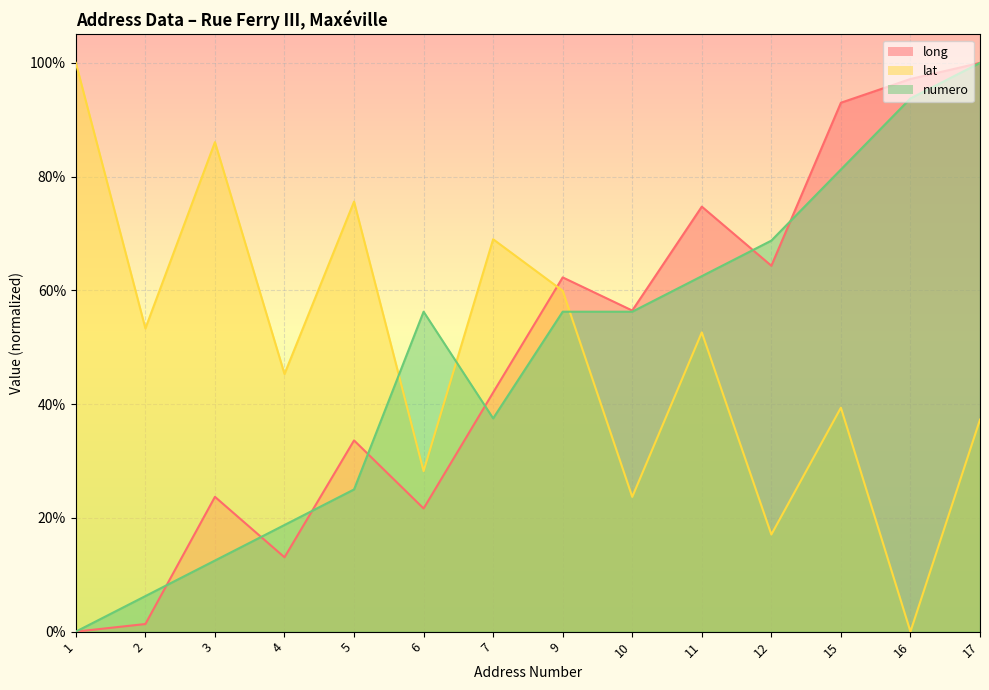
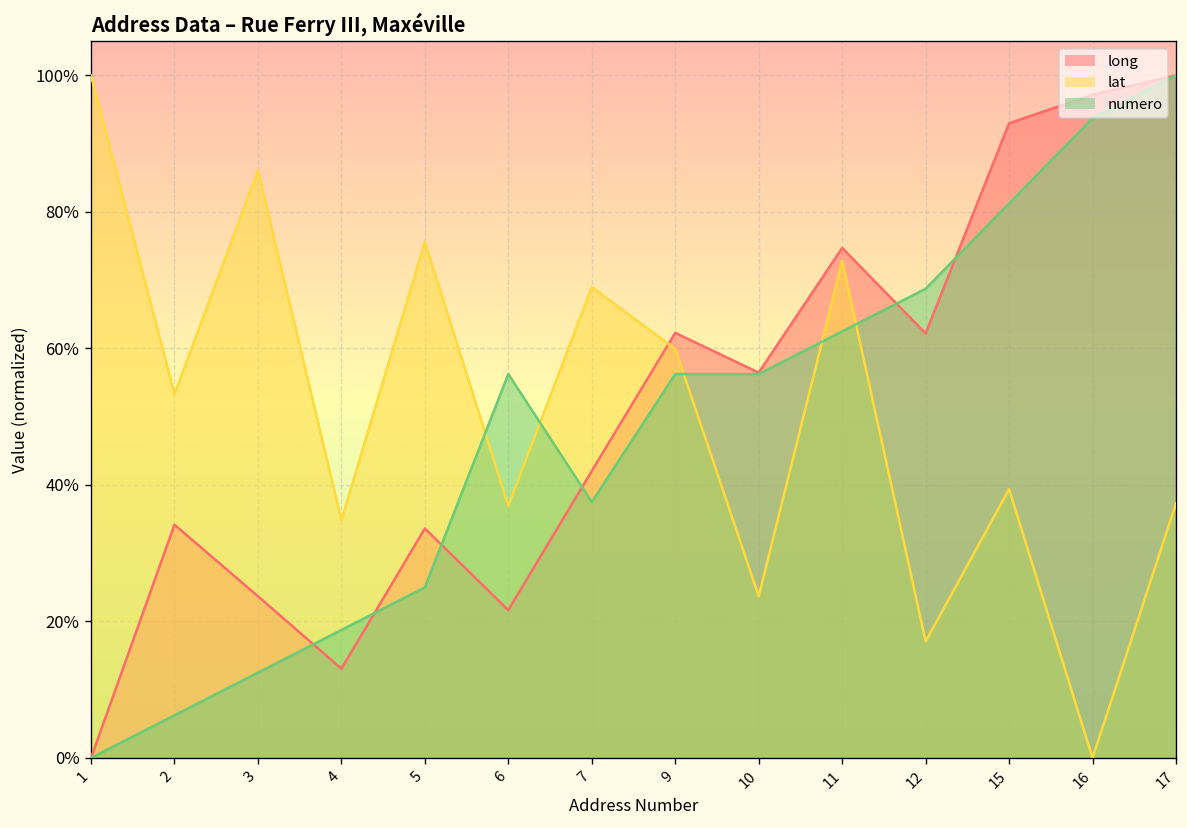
long, 2: 1% -> 34%
lat, 4: 45% -> 35%
lat, 6: 28% -> 37%
lat, 11: 53% -> 73%
long, 12: 64% -> 62%
